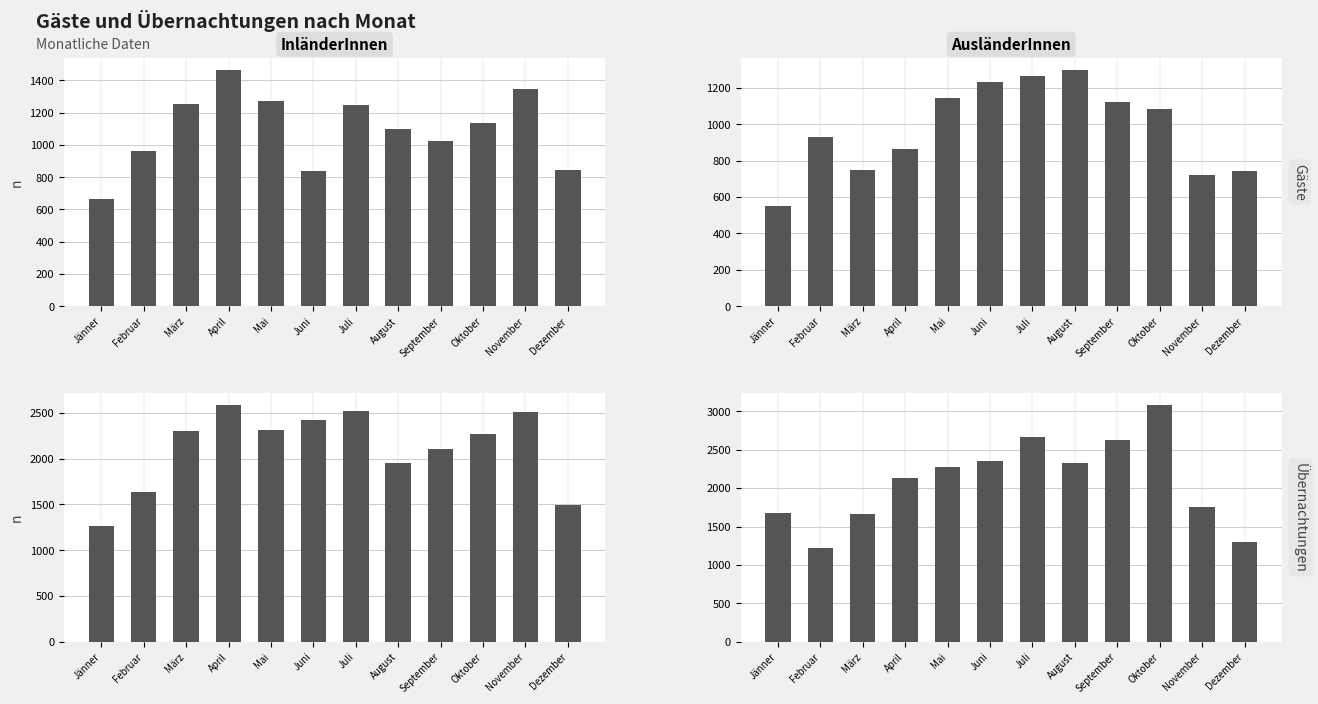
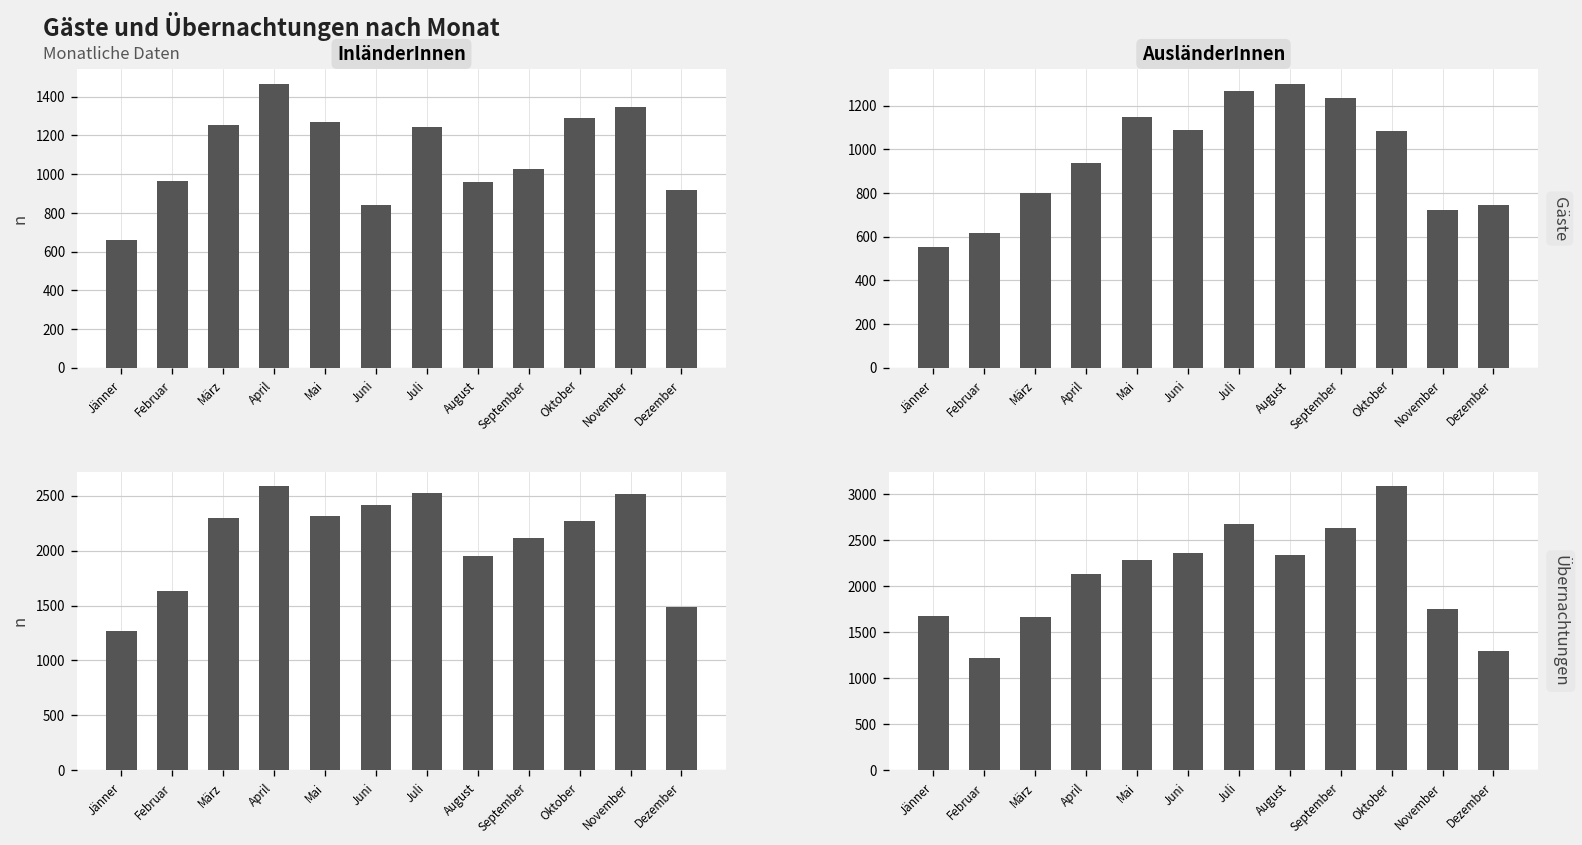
InländerInnen, August: 1100 -> 960
InländerInnen, Oktober: 1140 -> 1290
InländerInnen, Dezember: 850 -> 920
AusländerInnen, Februar: 930 -> 620
AusländerInnen, März: 750 -> 800
AusländerInnen, April: 860 -> 940
AusländerInnen, Juni: 1230 -> 1090
AusländerInnen, September: 1120 -> 1240
